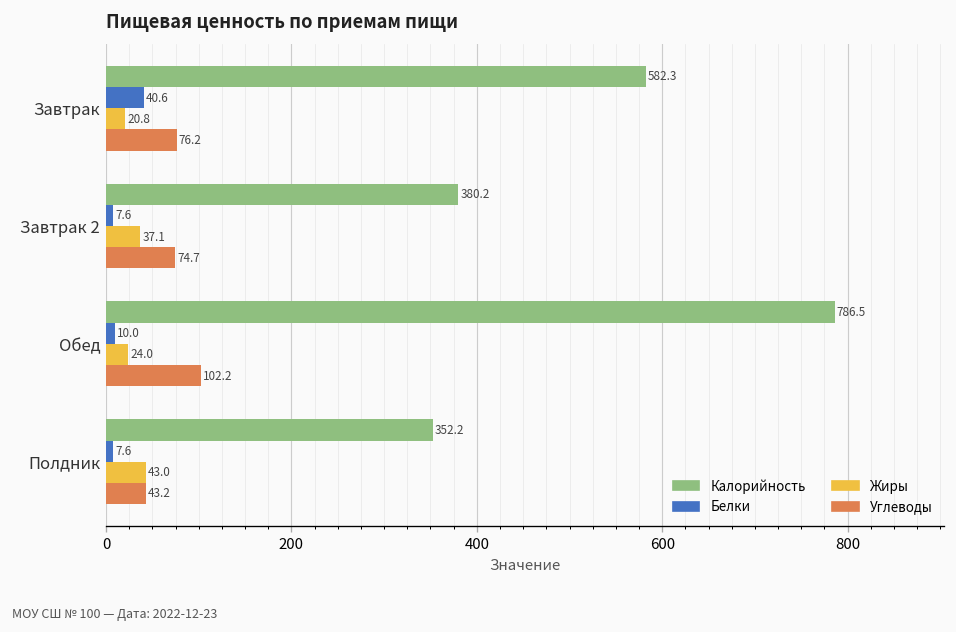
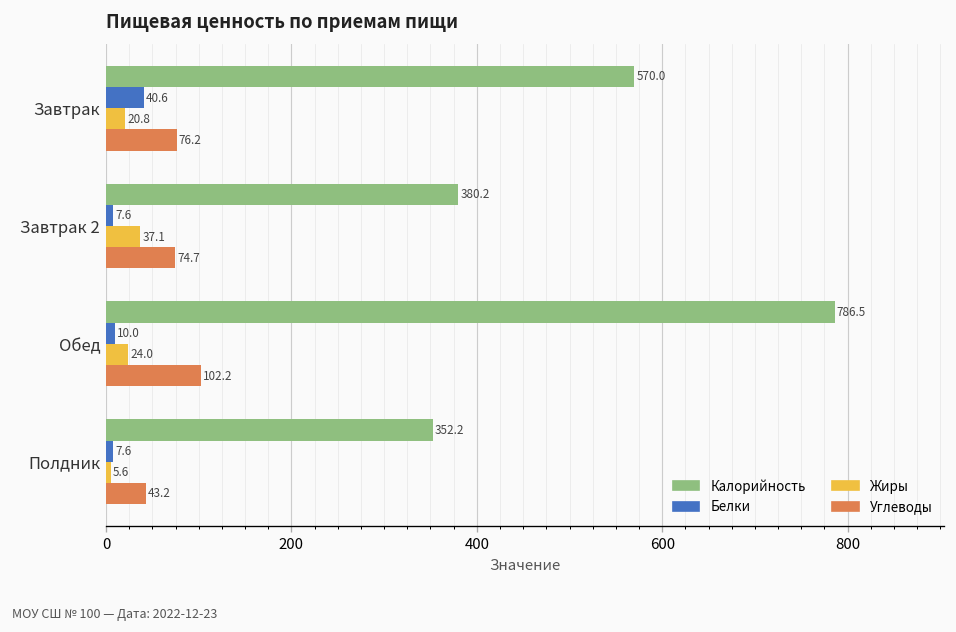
Калорийность, Завтрак: 582.3 -> 570.0
Жиры, Полдник: 43.0 -> 5.6
